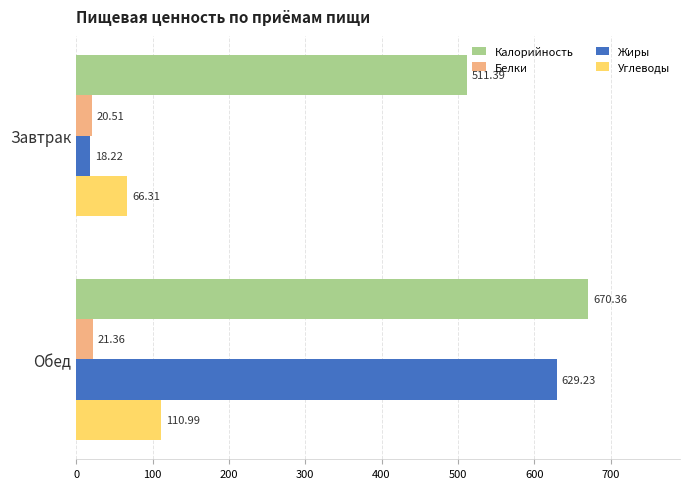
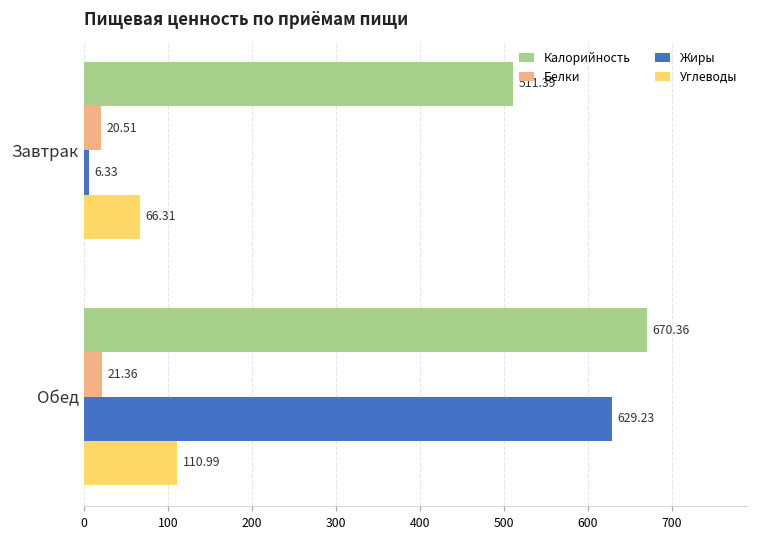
Жиры, Завтрак: 18.22 -> 6.33
